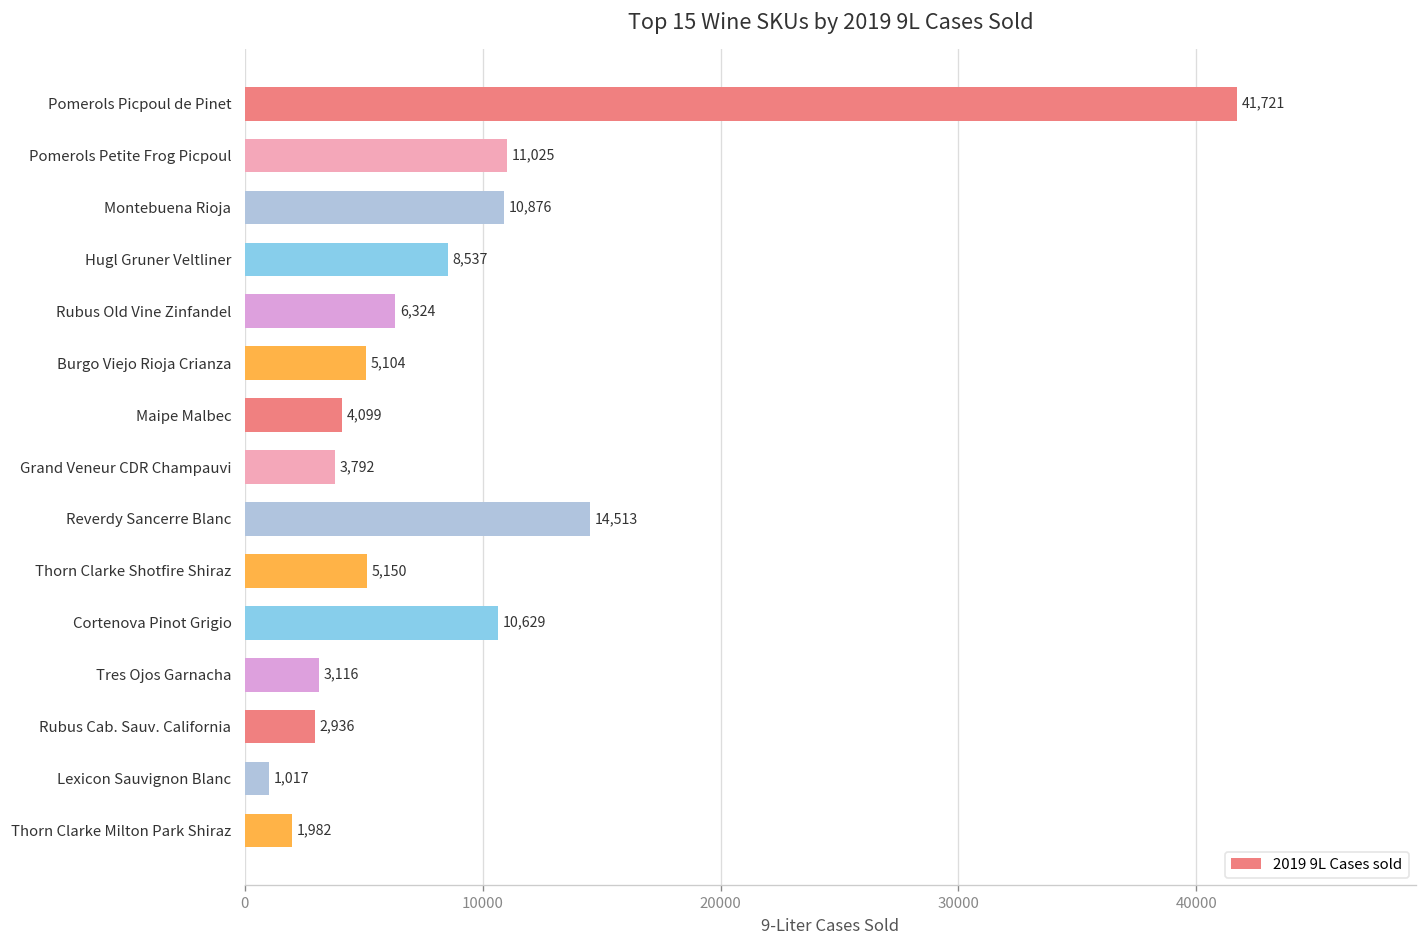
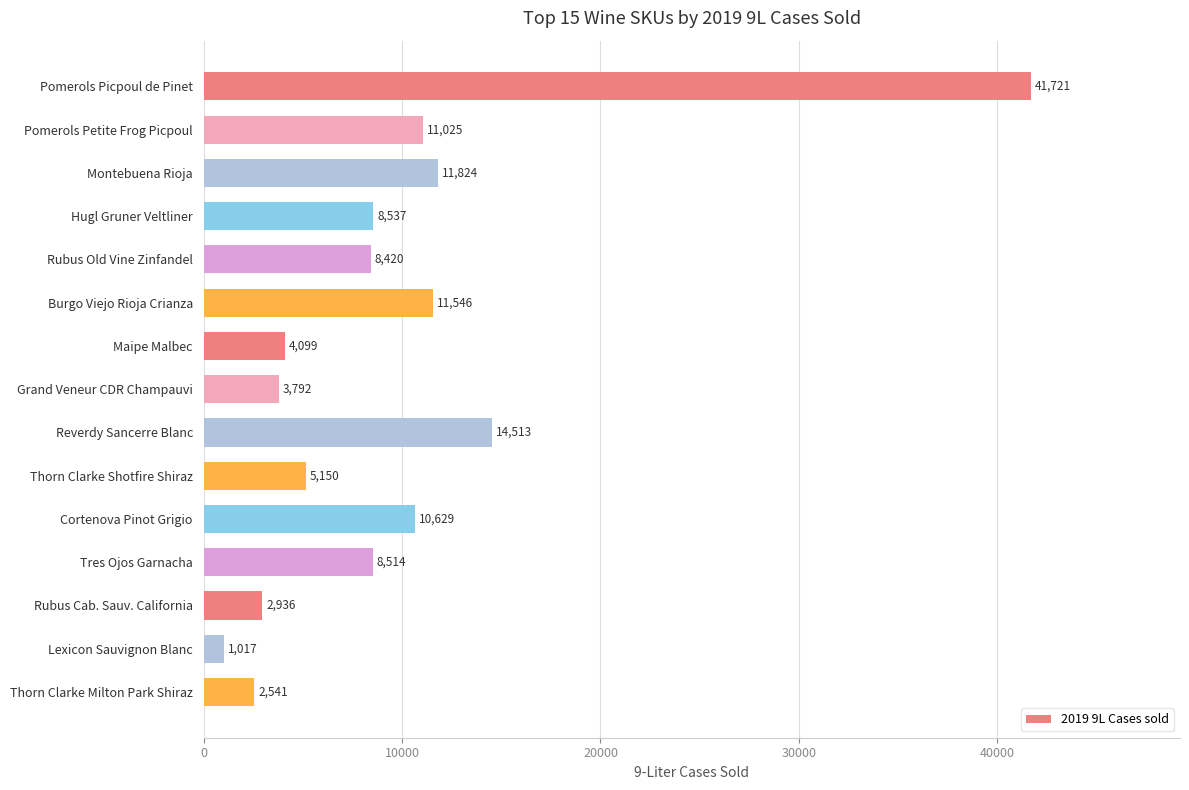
Montebuena Rioja: 10,876 -> 11,824
Rubus Old Vine Zinfandel: 6,324 -> 8,420
Burgo Viejo Rioja Crianza: 5,104 -> 11,546
Tres Ojos Garnacha: 3,116 -> 8,514
Thorn Clarke Milton Park Shiraz: 1,982 -> 2,541
